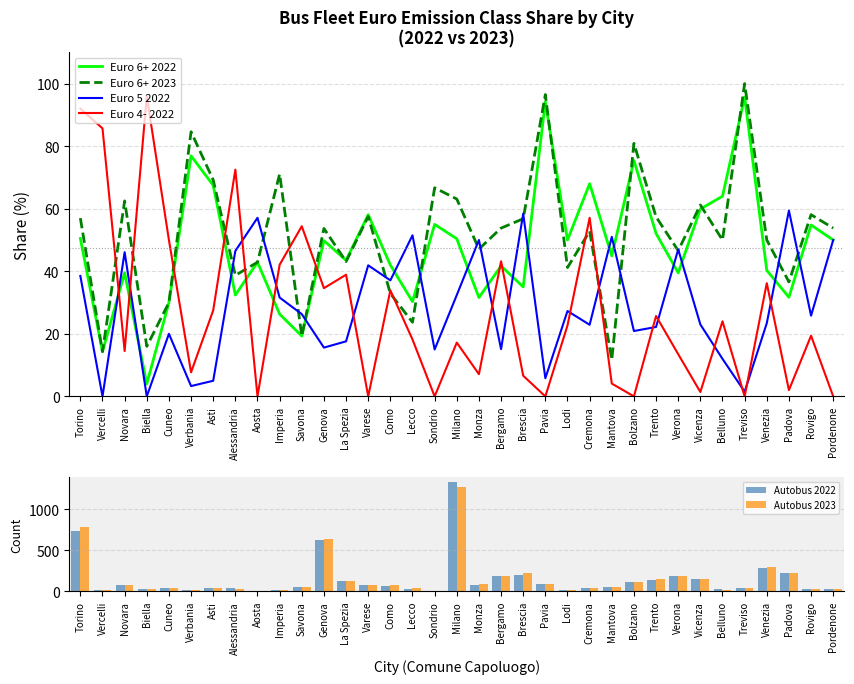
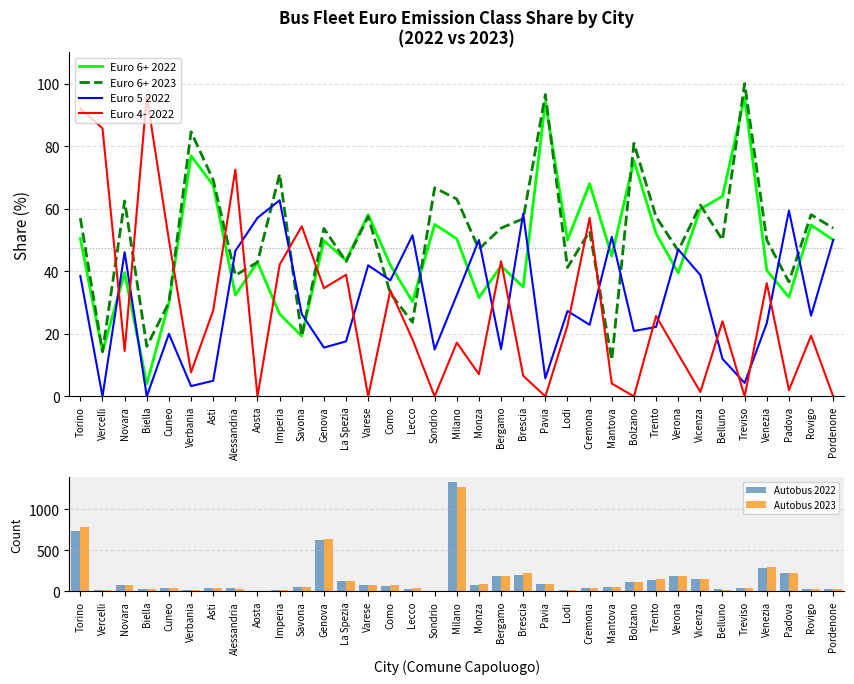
Bus Fleet Euro Emission Class Share by City (2022 vs 2023), Euro 5 2022, Imperia: 32 -> 63
Bus Fleet Euro Emission Class Share by City (2022 vs 2023), Euro 5 2022, Vicenza: 23 -> 39
Bus Fleet Euro Emission Class Share by City (2022 vs 2023), Euro 5 2022, Treviso: 2 -> 4
